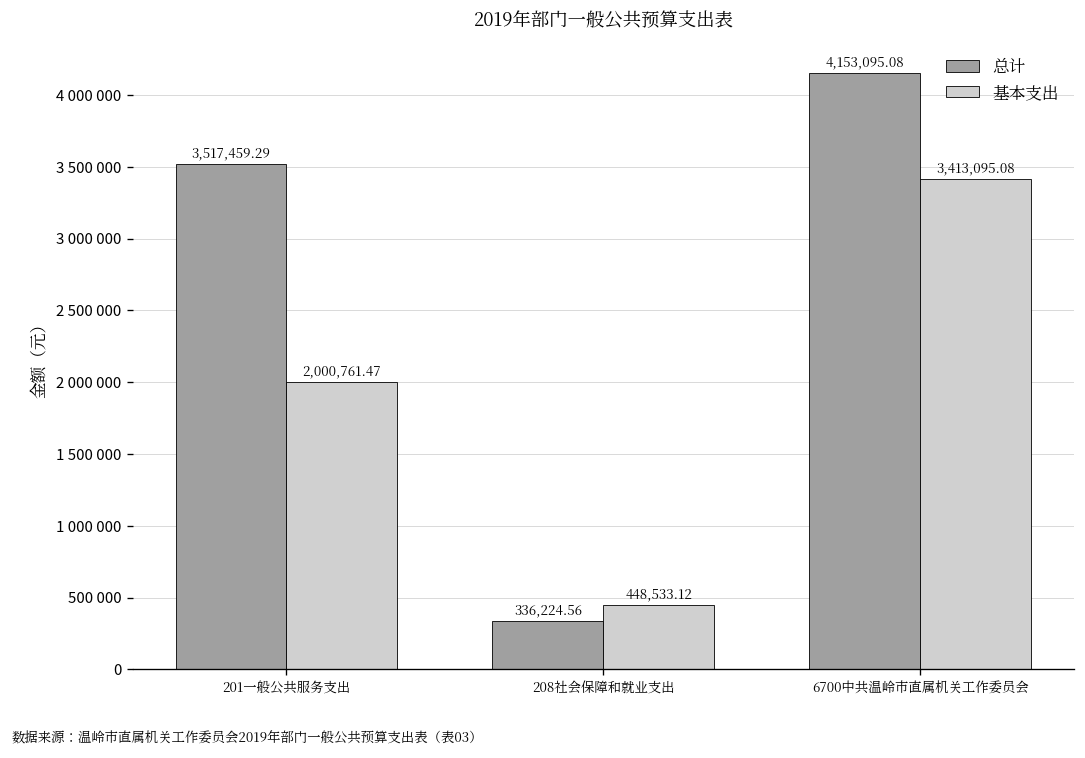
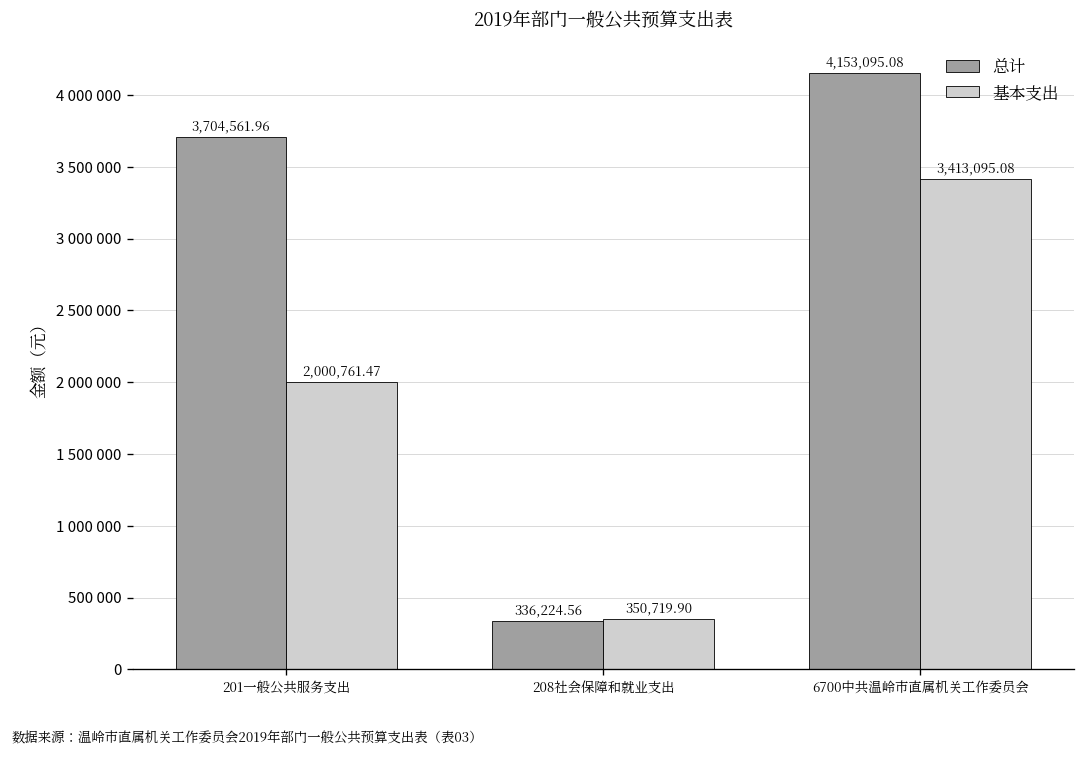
总计, 201一般公共服务支出: 3,517,459.29 -> 3,704,561.96
基本支出, 208社会保障和就业支出: 448,533.12 -> 350,719.90
